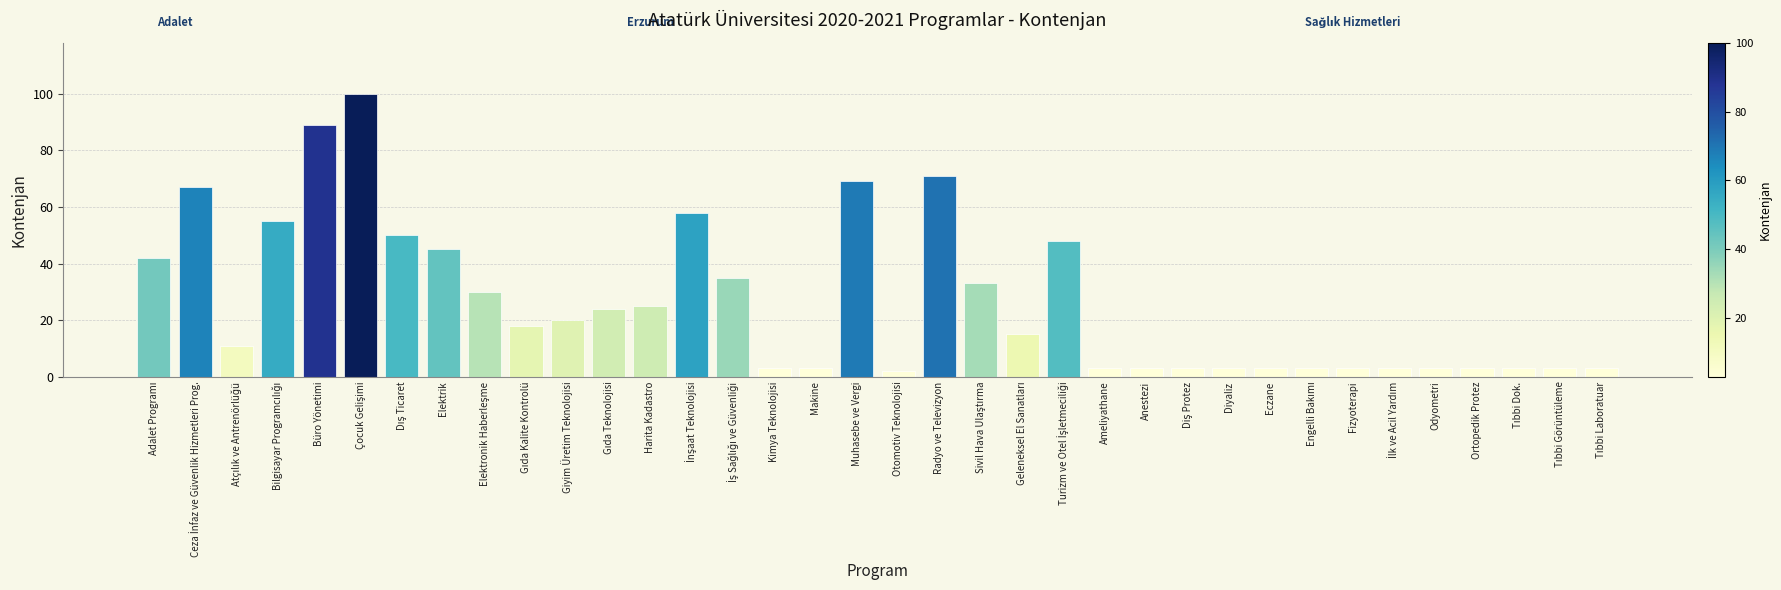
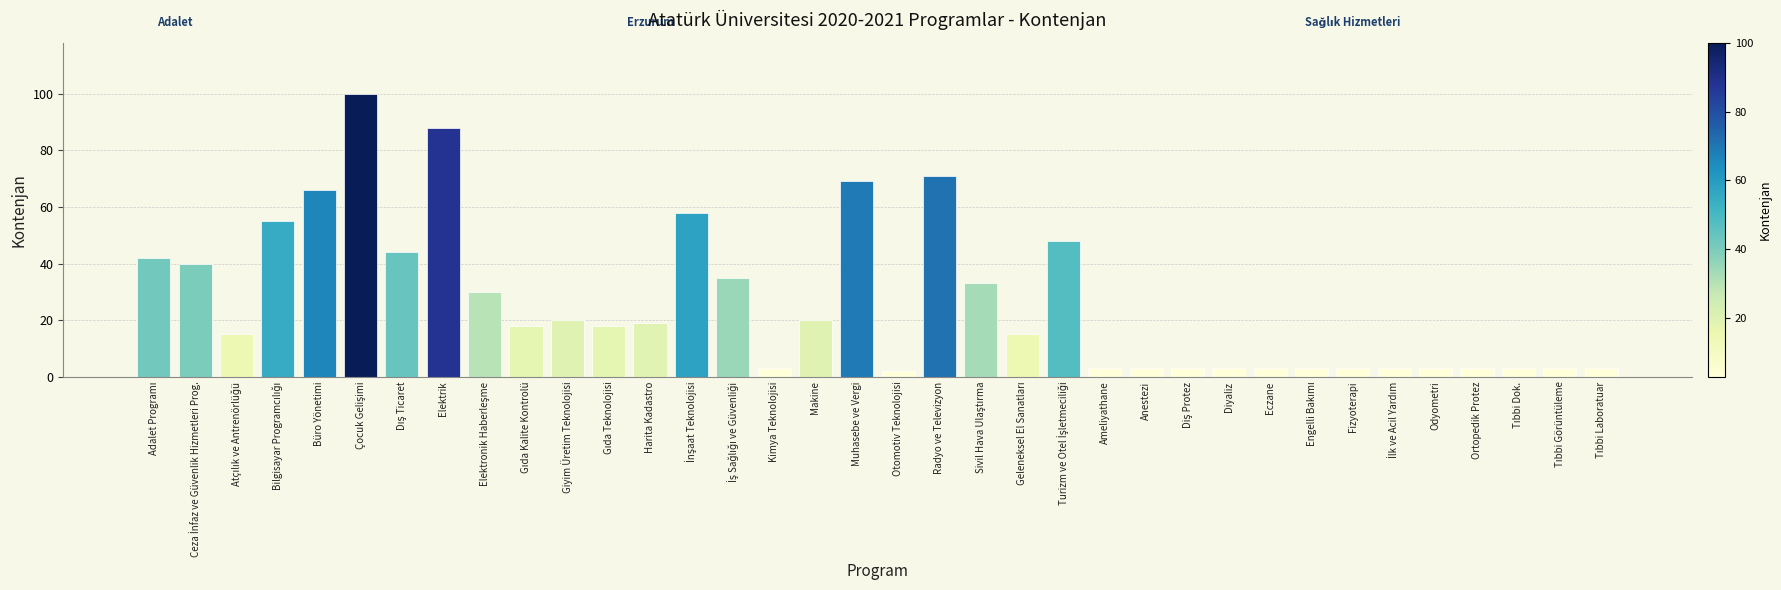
Ceza İnfaz ve Güvenlik Hizmetleri Prog.: 67 -> 40
Atçılık ve Antrenörlüğü: 11 -> 15
Büro Yönetimi: 89 -> 66
Dış Ticaret: 50 -> 44
Elektrik: 45 -> 88
Gıda Teknolojisi: 24 -> 18
Harita Kadastro: 25 -> 19
Makine: 3 -> 20
